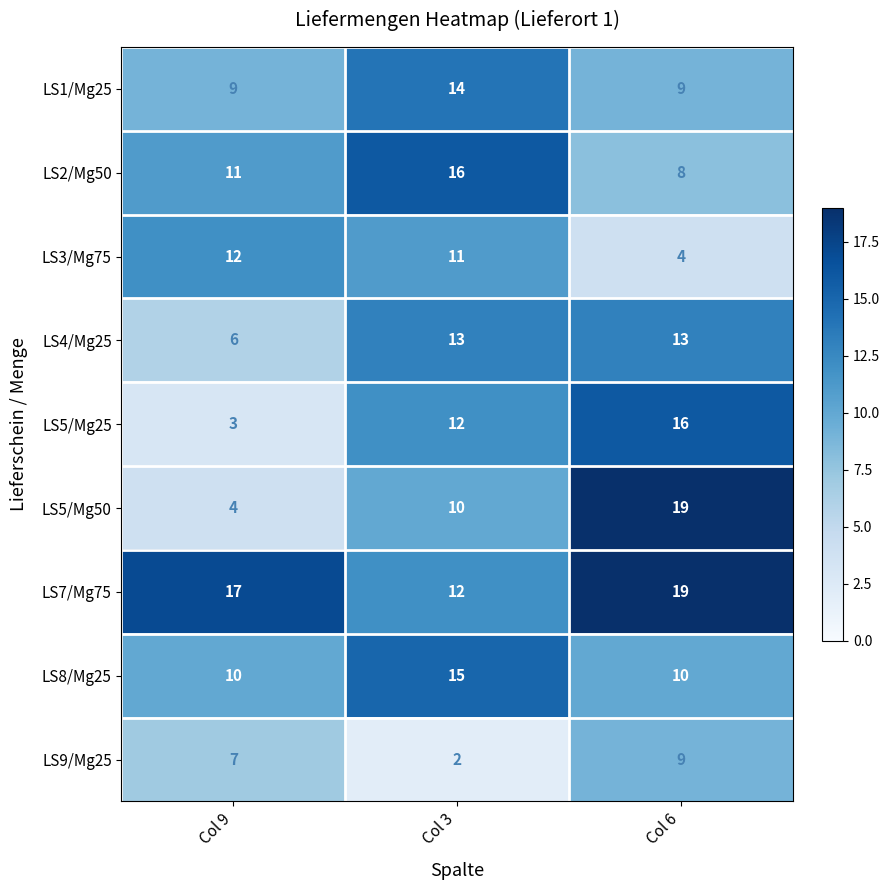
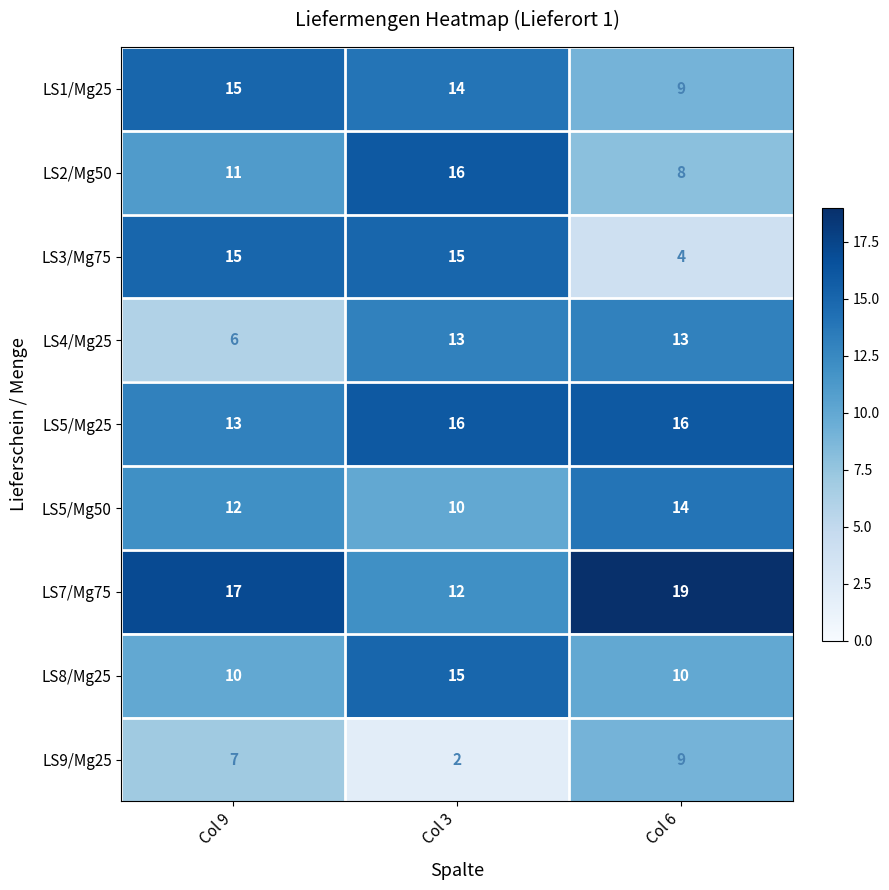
LS1/Mg25, Col 9: 9 -> 15
LS3/Mg75, Col 9: 12 -> 15
LS3/Mg75, Col 3: 11 -> 15
LS5/Mg25, Col 9: 3 -> 13
LS5/Mg25, Col 3: 12 -> 16
LS5/Mg50, Col 9: 4 -> 12
LS5/Mg50, Col 6: 19 -> 14
